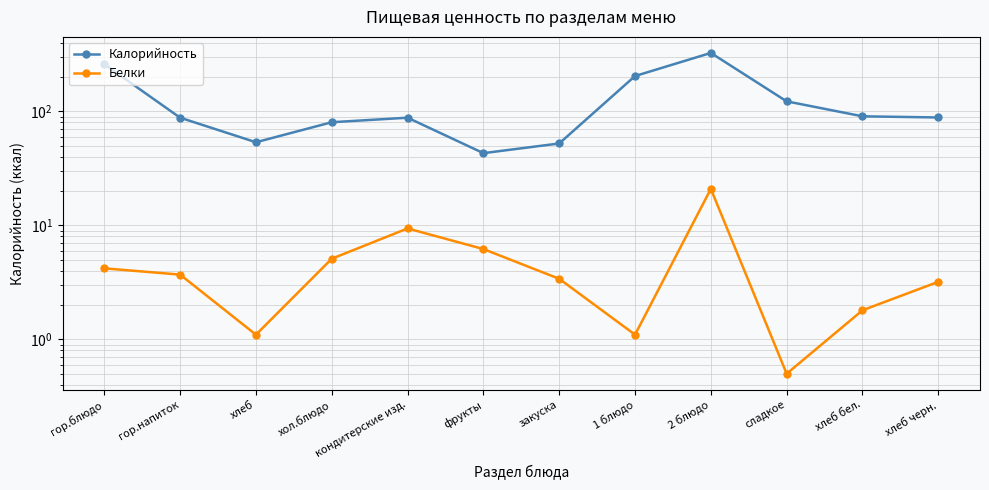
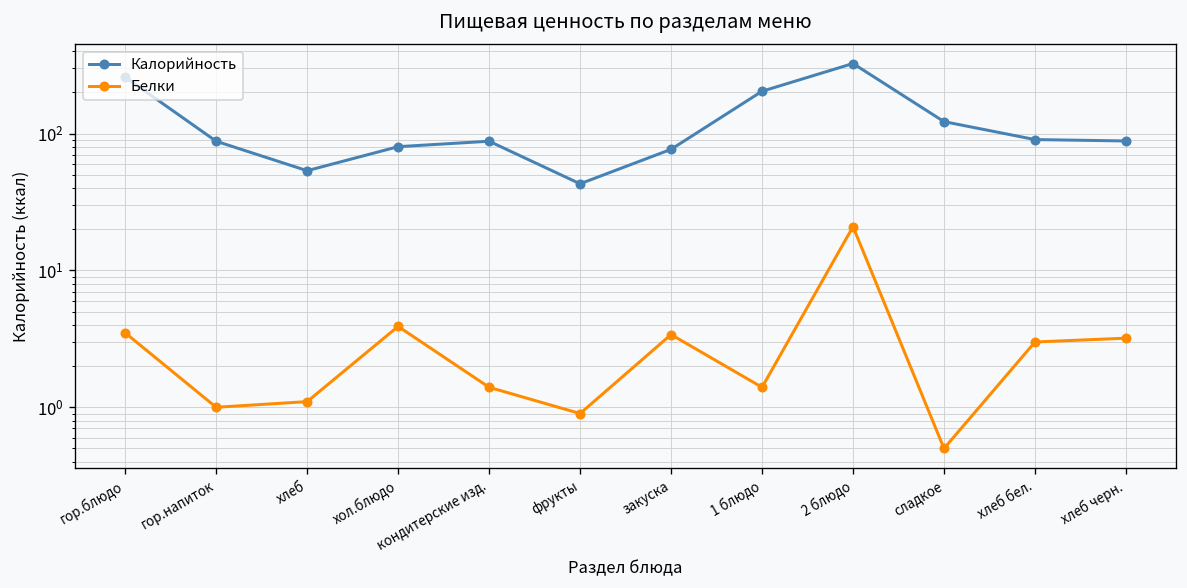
Белки, гор.блюдо: 4.2 -> 3.5
Белки, гор.напиток: 3.7 -> 1.0
Белки, хол.блюдо: 5 -> 3.9
Белки, кондитерские изд.: 9 -> 1.4
Белки, фрукты: 6 -> 0.9
Калорийность, закуска: 50 -> 80
Белки, 1 блюдо: 1.1 -> 1.4
Белки, хлеб бел.: 1.8 -> 3.0
